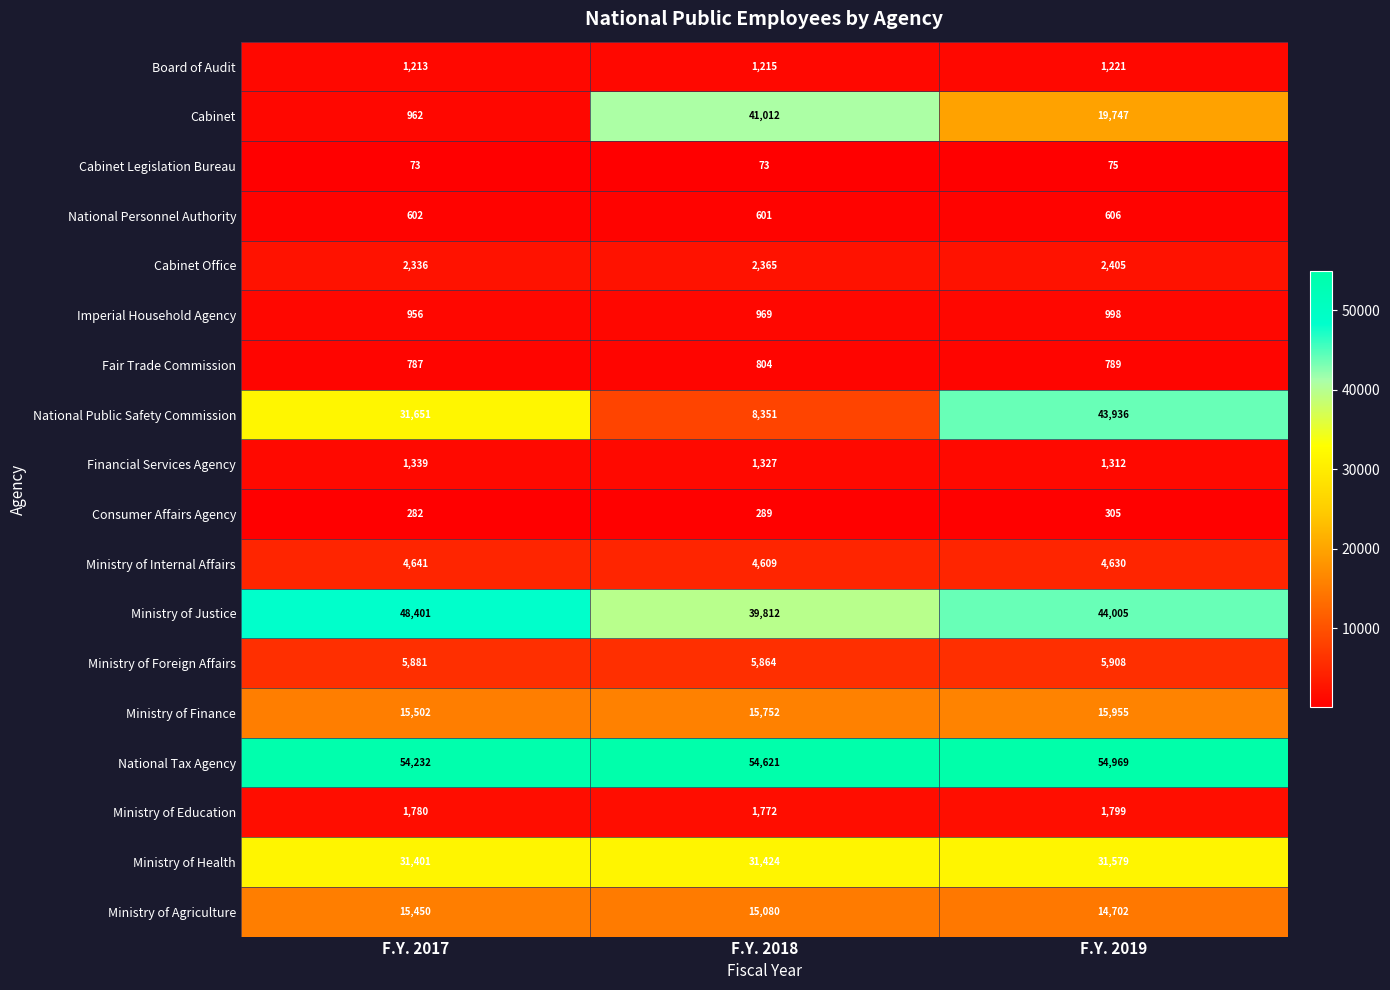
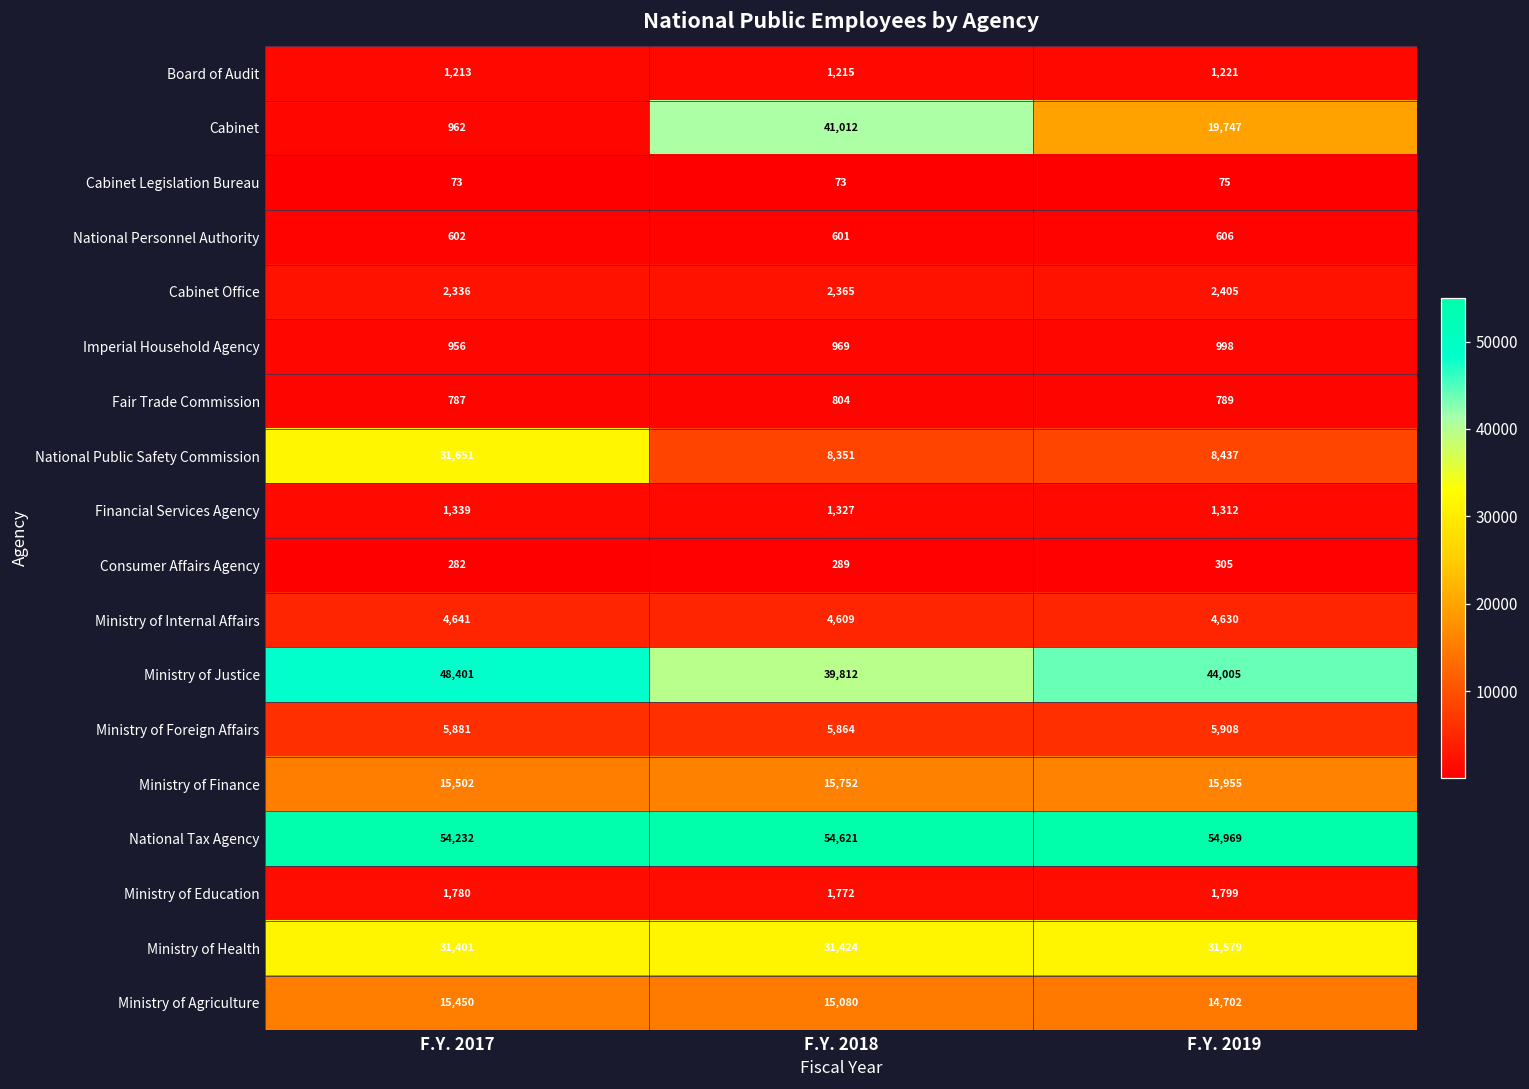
National Public Safety Commission, F.Y. 2019: 43,936 -> 8,437
